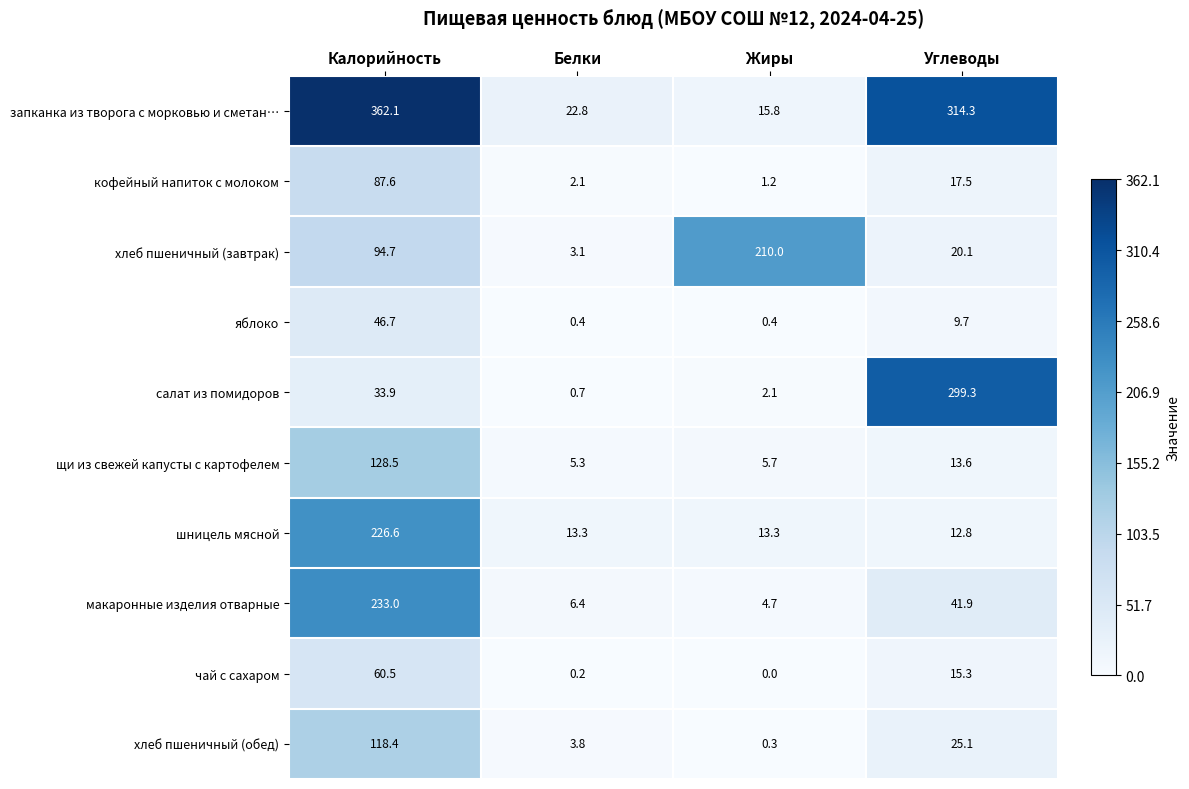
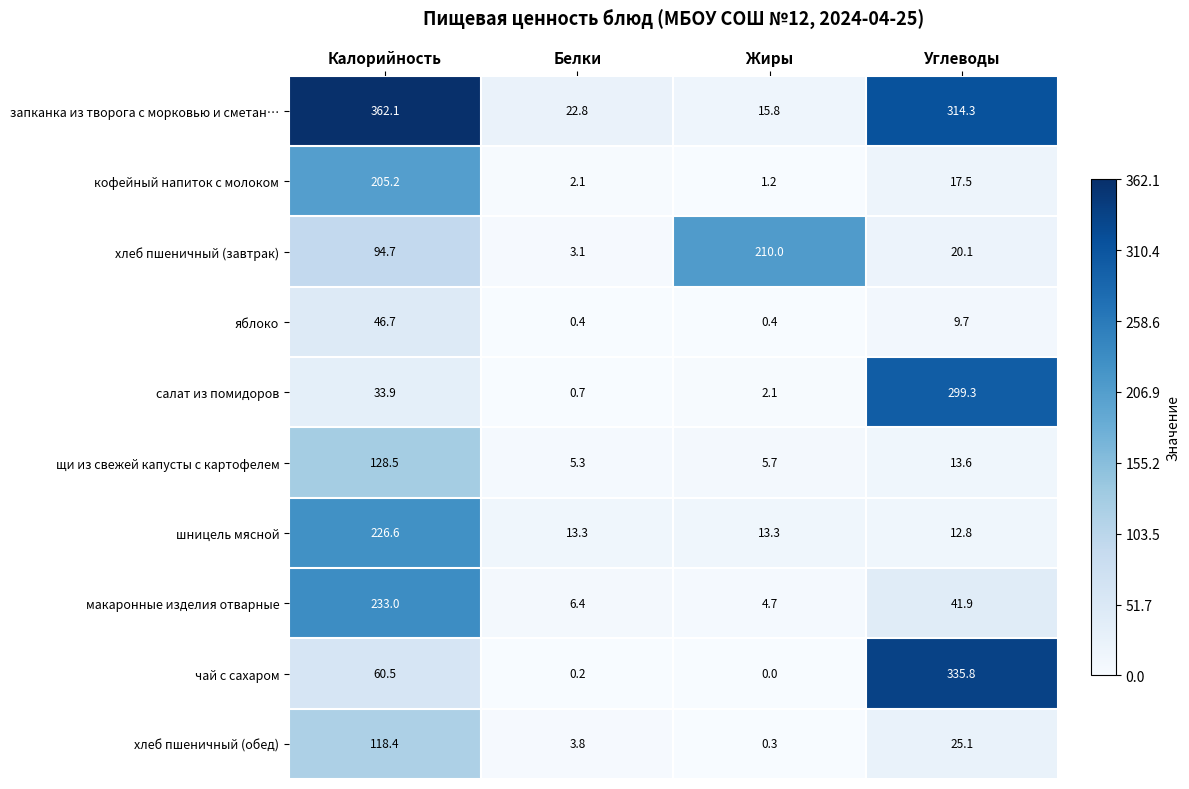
кофейный напиток с молоком, Калорийность: 87.6 -> 205.2
чай с сахаром, Углеводы: 15.3 -> 335.8
